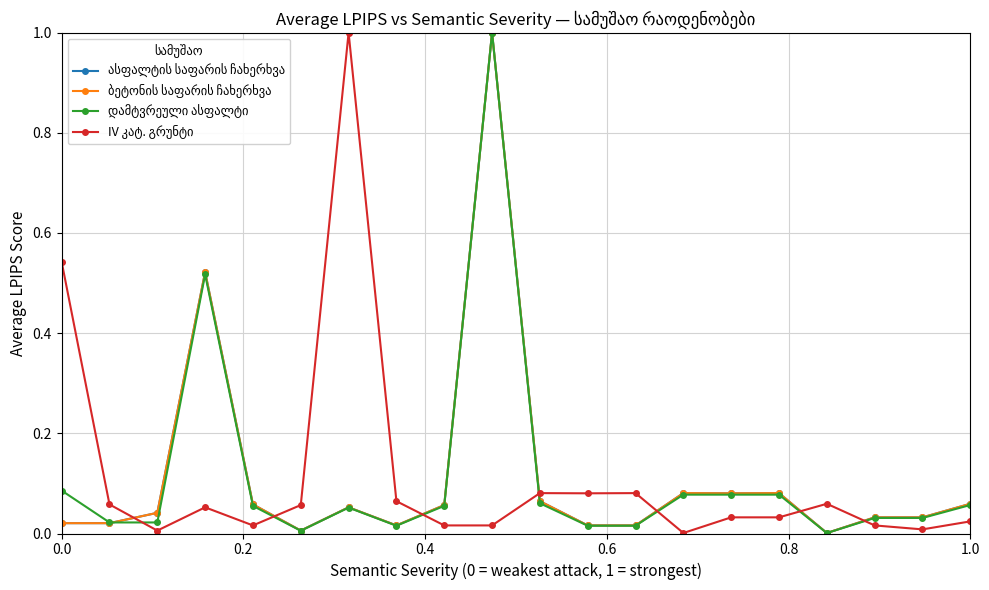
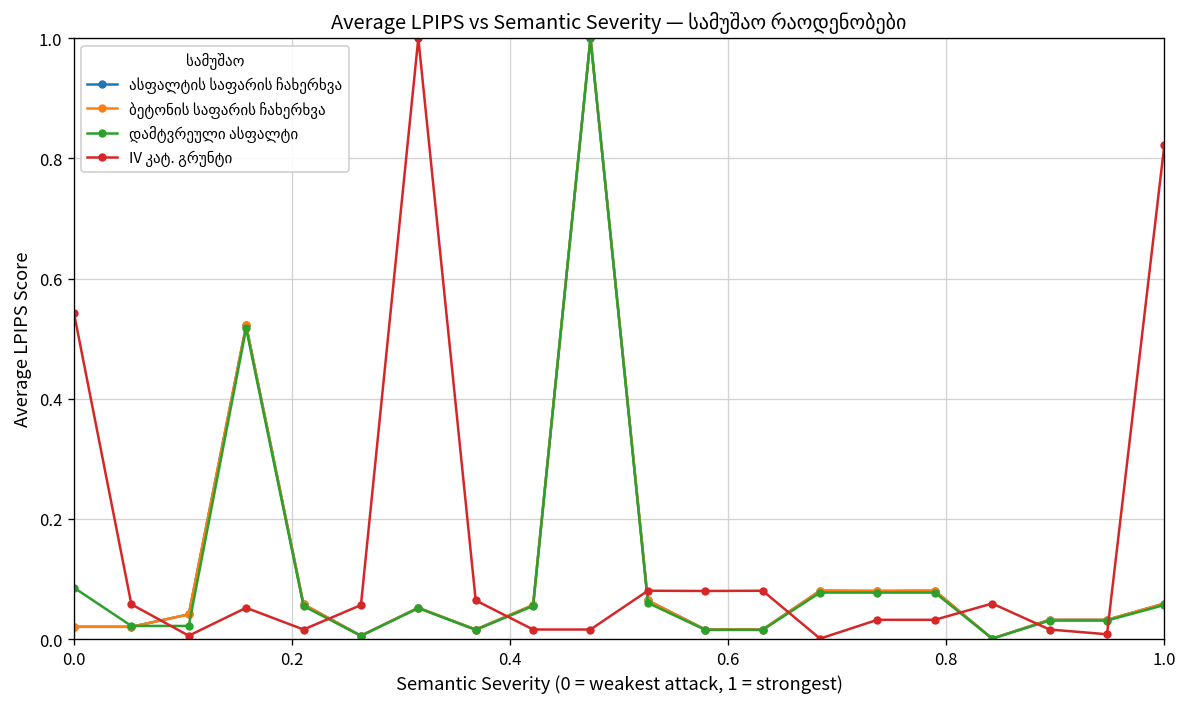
IV კატ. გრუნტი, 1.0: 0.02 -> 0.82
